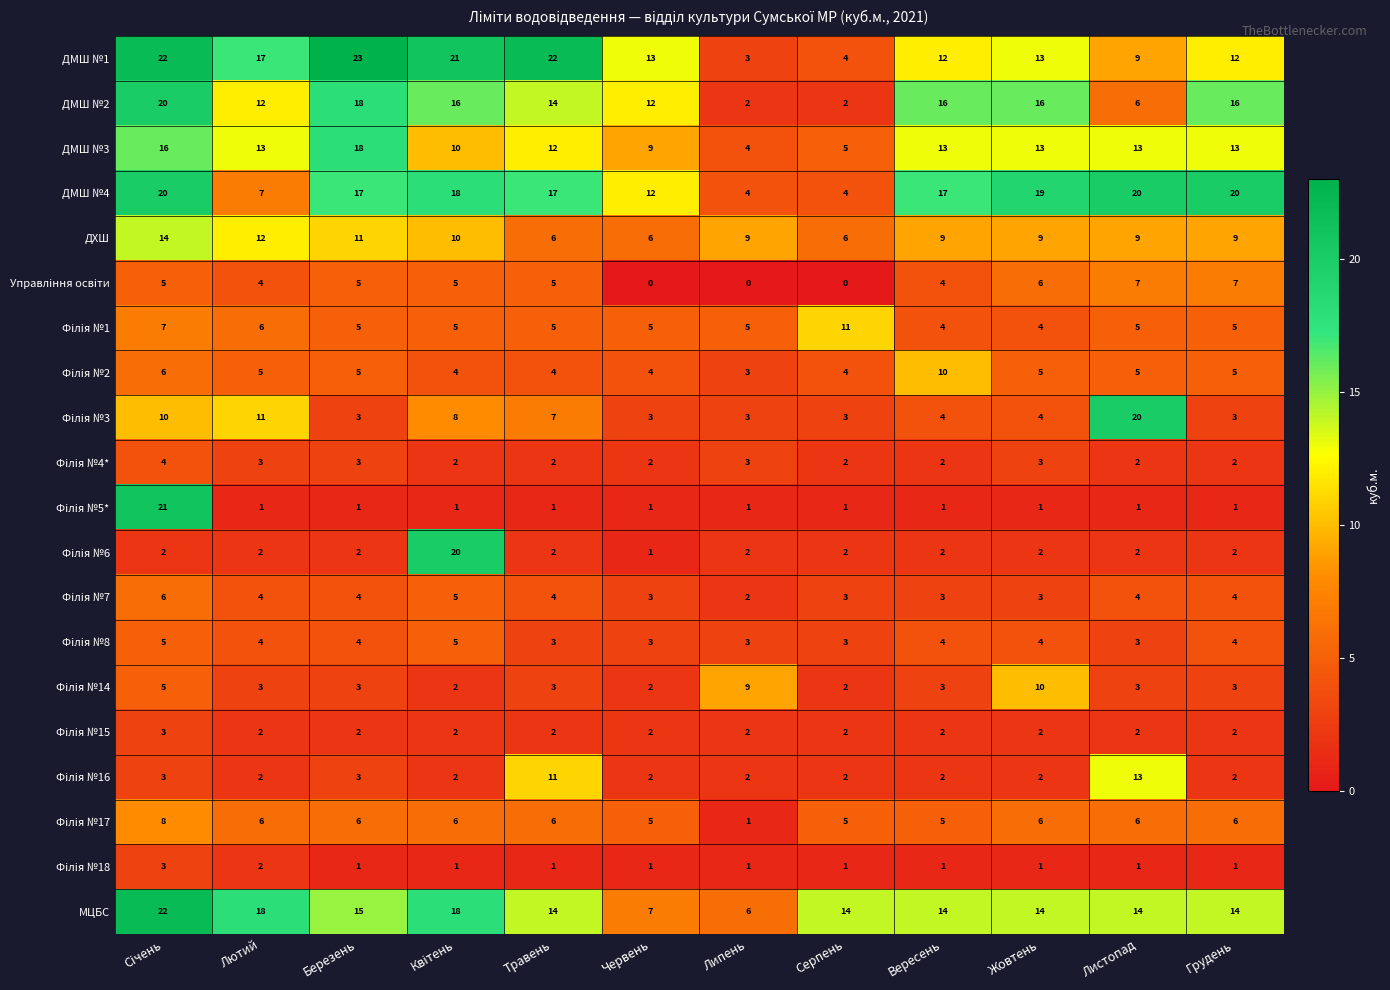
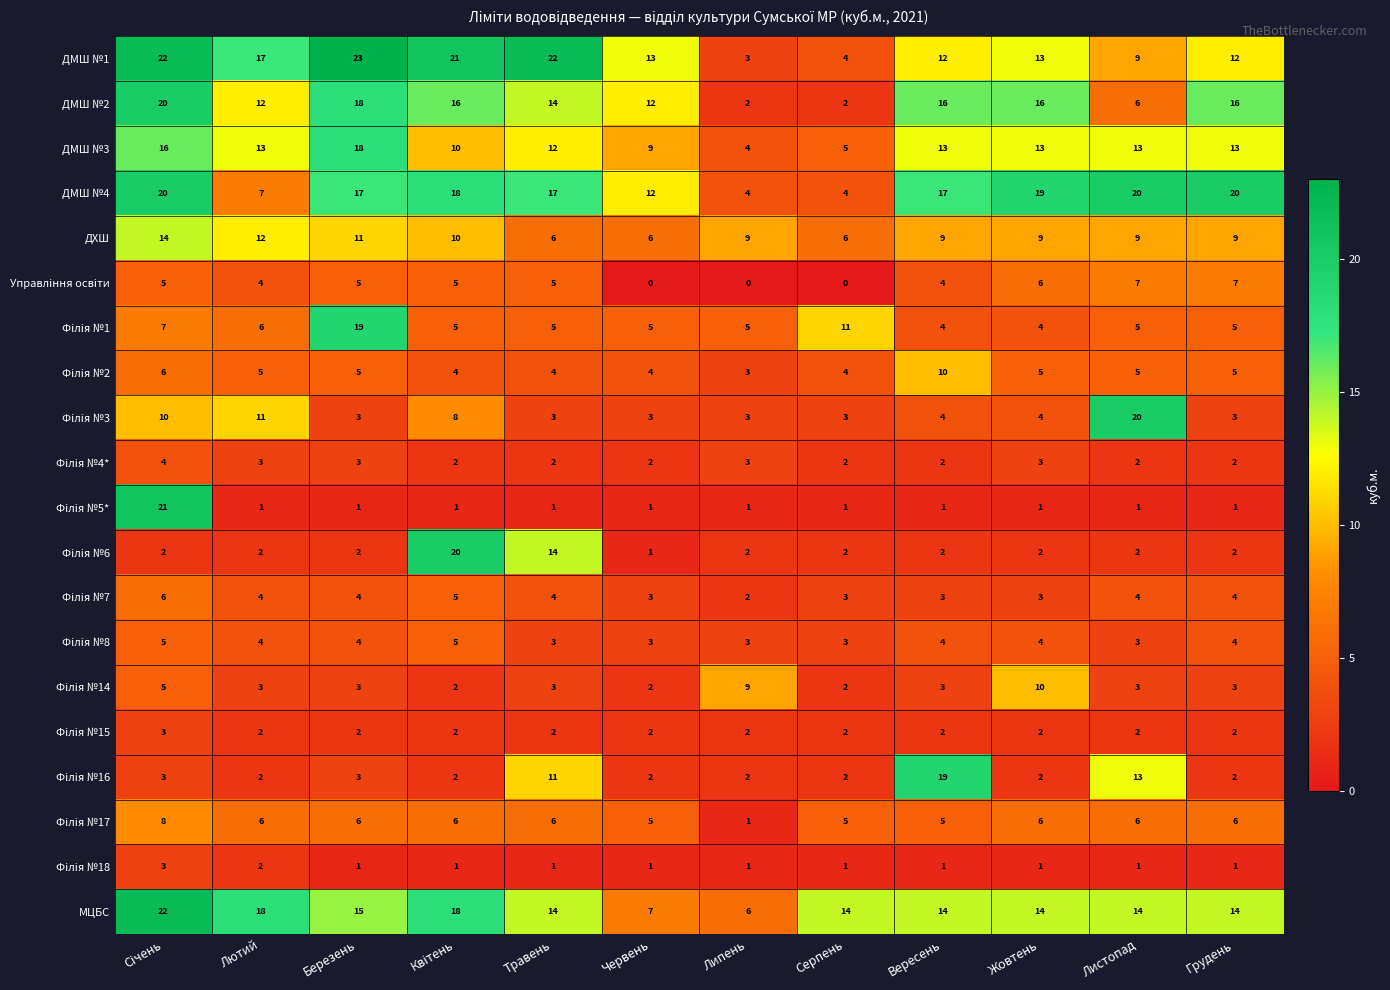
Філія №1, Березень: 5 -> 19
Філія №3, Травень: 7 -> 3
Філія №6, Травень: 2 -> 14
Філія №16, Вересень: 2 -> 19
